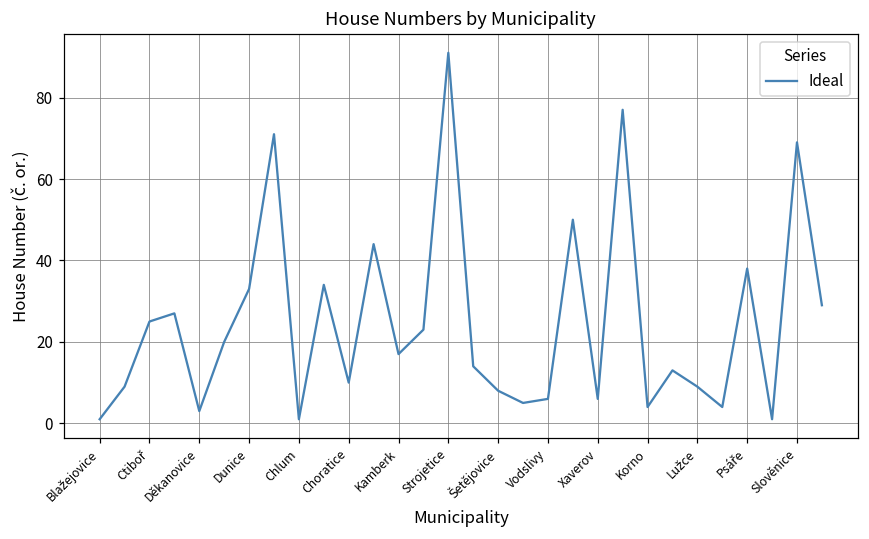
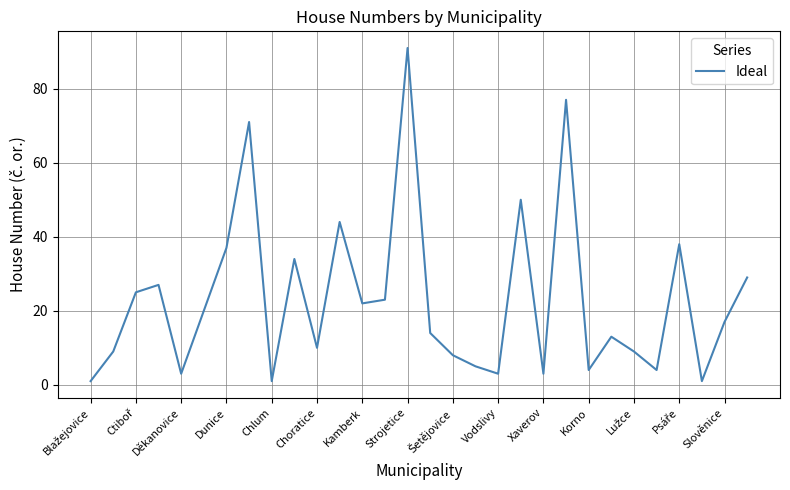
Dunice: 33 -> 37
Kamberk: 17 -> 22
Vodslivy: 6 -> 3
Xaverov: 6 -> 3
Slověnice: 69 -> 17
